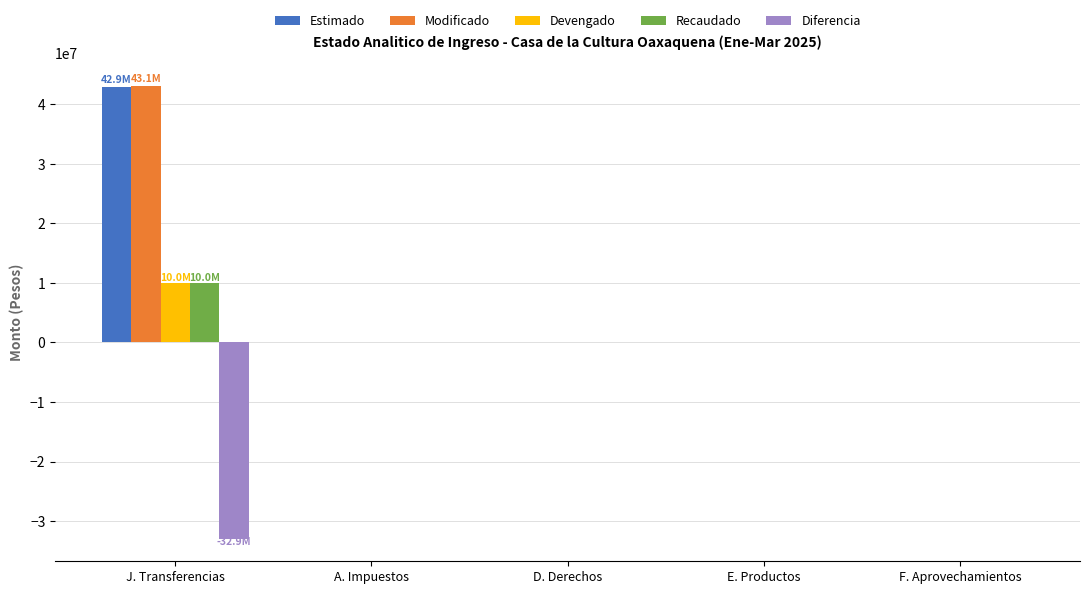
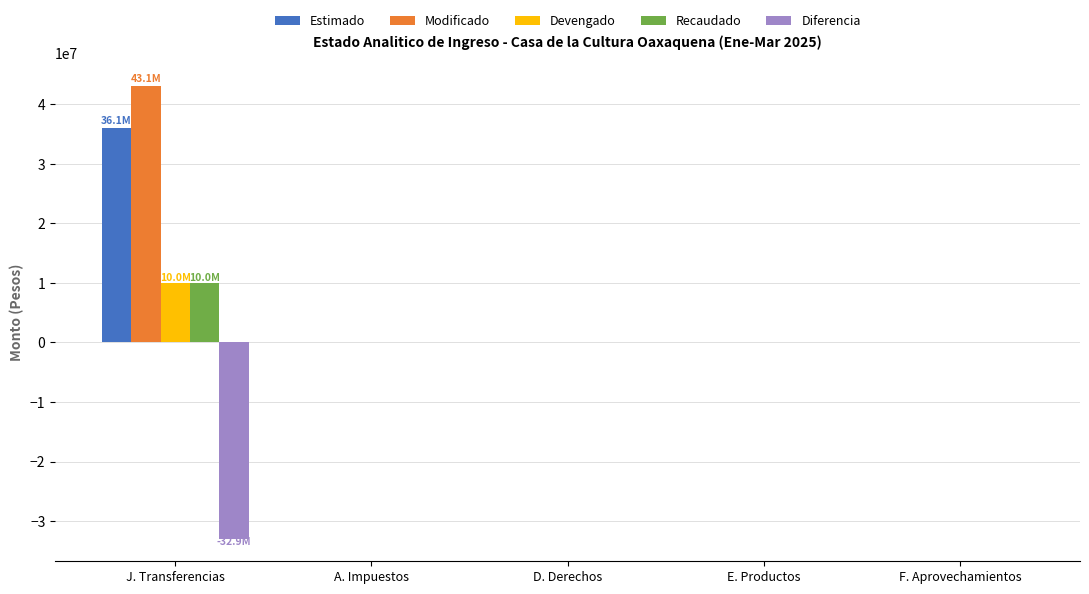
Estimado, J. Transferencias: 42.9M -> 36.1M
